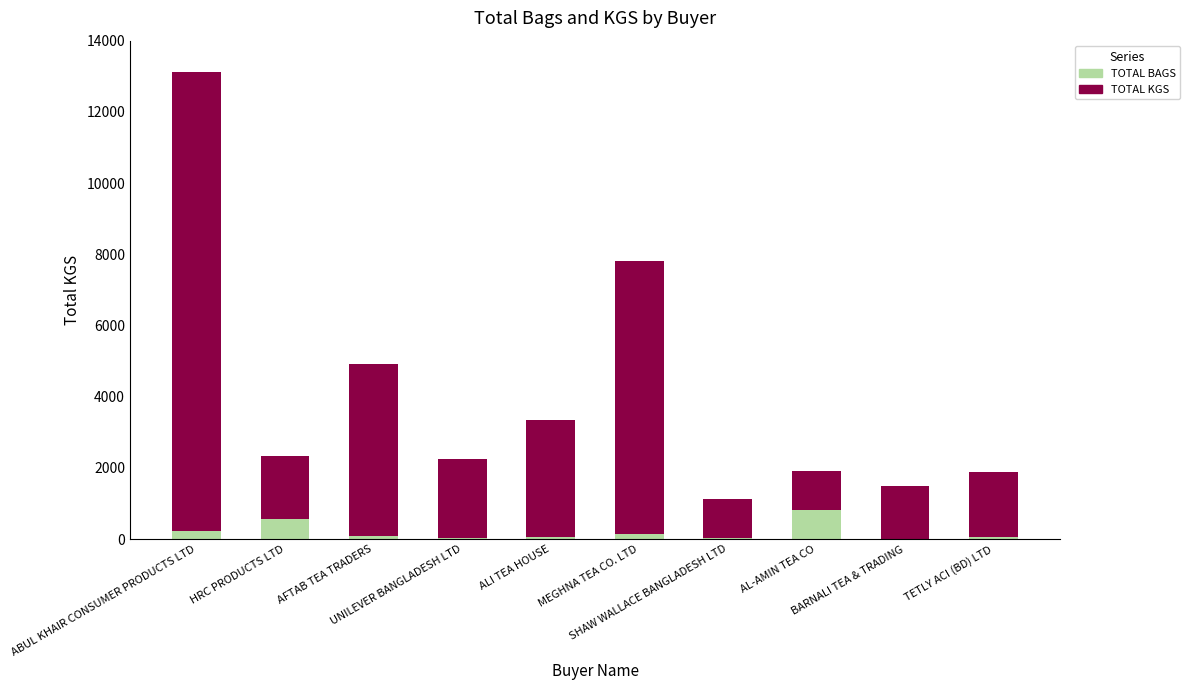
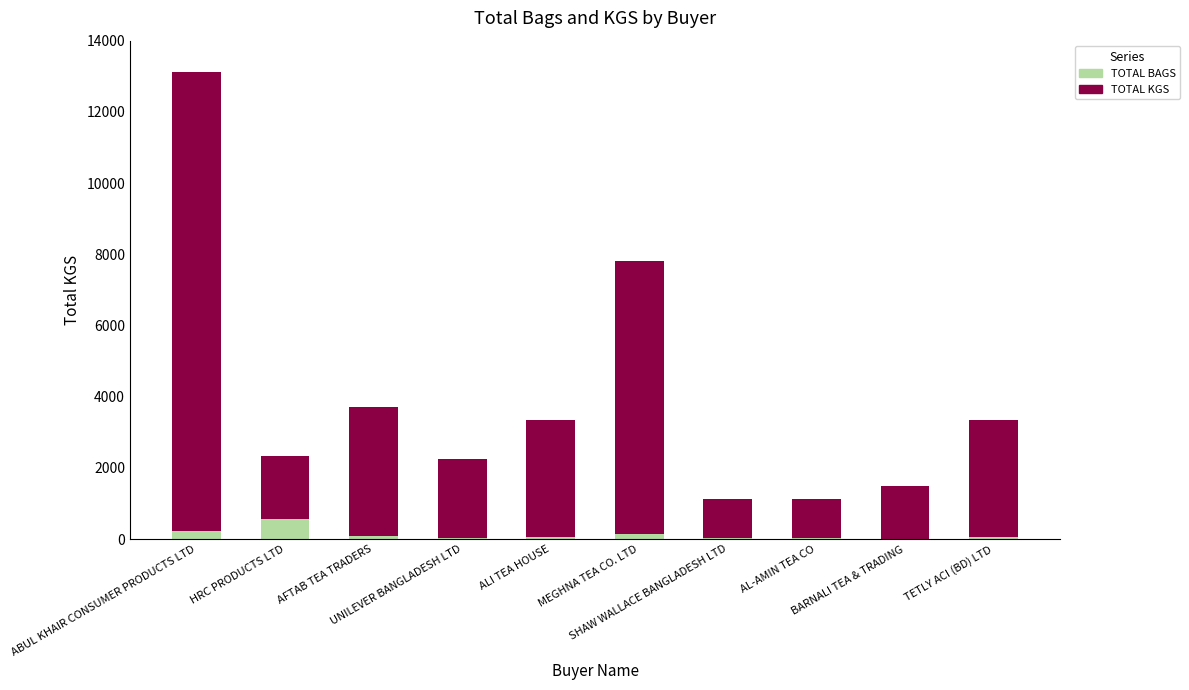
TOTAL KGS, AFTAB TEA TRADERS: 4800 -> 3600
TOTAL BAGS, AL-AMIN TEA CO: 800 -> 0
TOTAL KGS, TETLY ACI (BD) LTD: 1800 -> 3300
